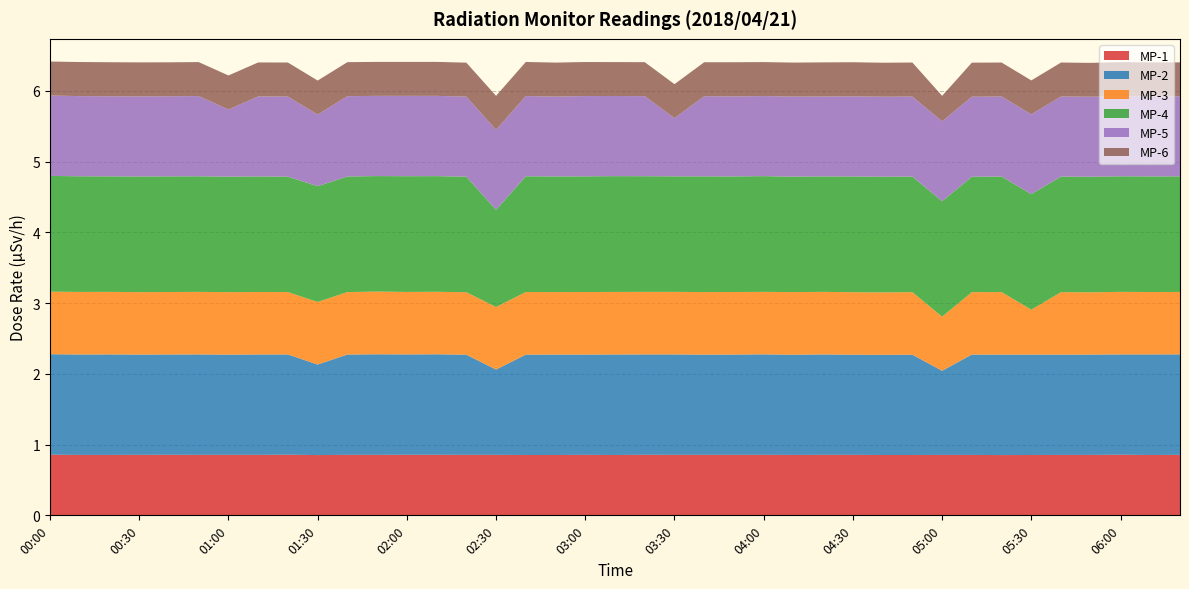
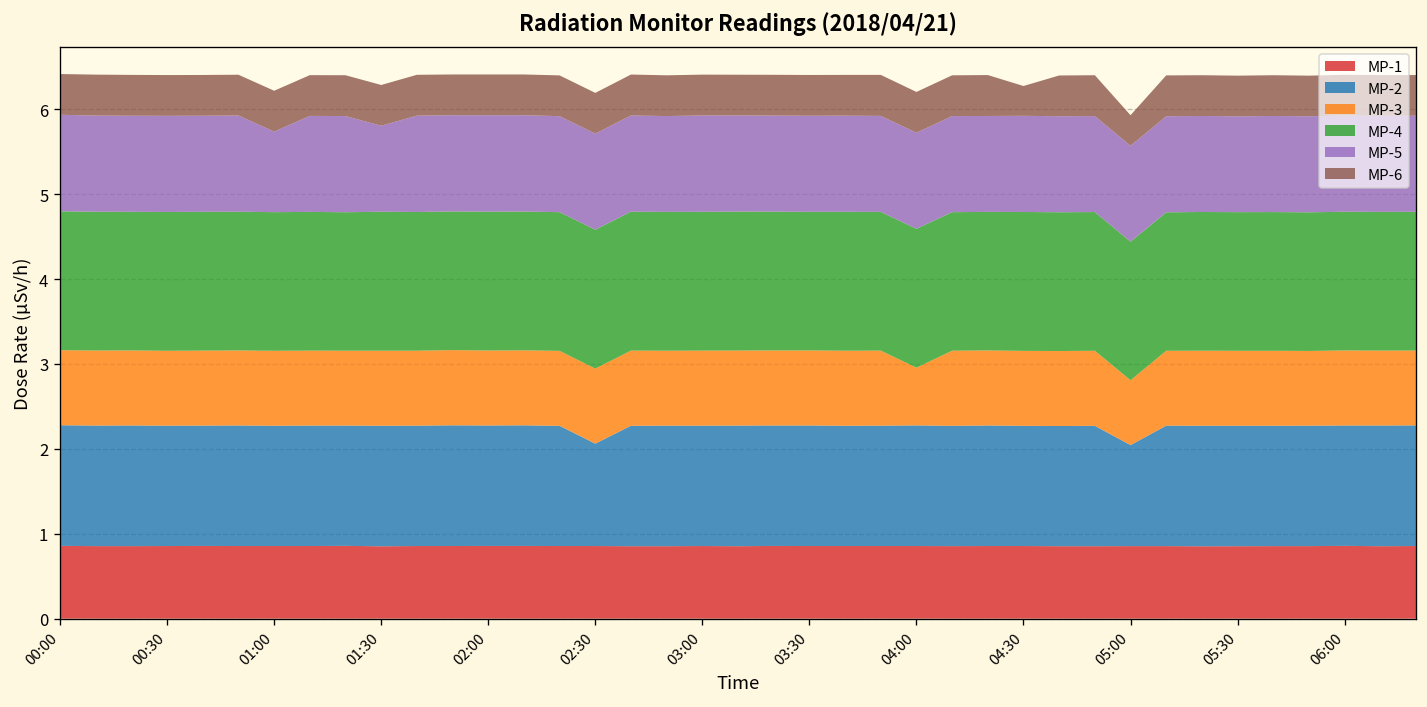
MP-2, 01:30: 1.3 -> 1.4
MP-4, 02:30: 1.4 -> 1.6
MP-5, 03:30: 0.8 -> 1.1
MP-3, 04:00: 0.9 -> 0.7
MP-6, 04:30: 0.5 -> 0.4
MP-3, 05:30: 0.6 -> 0.9
